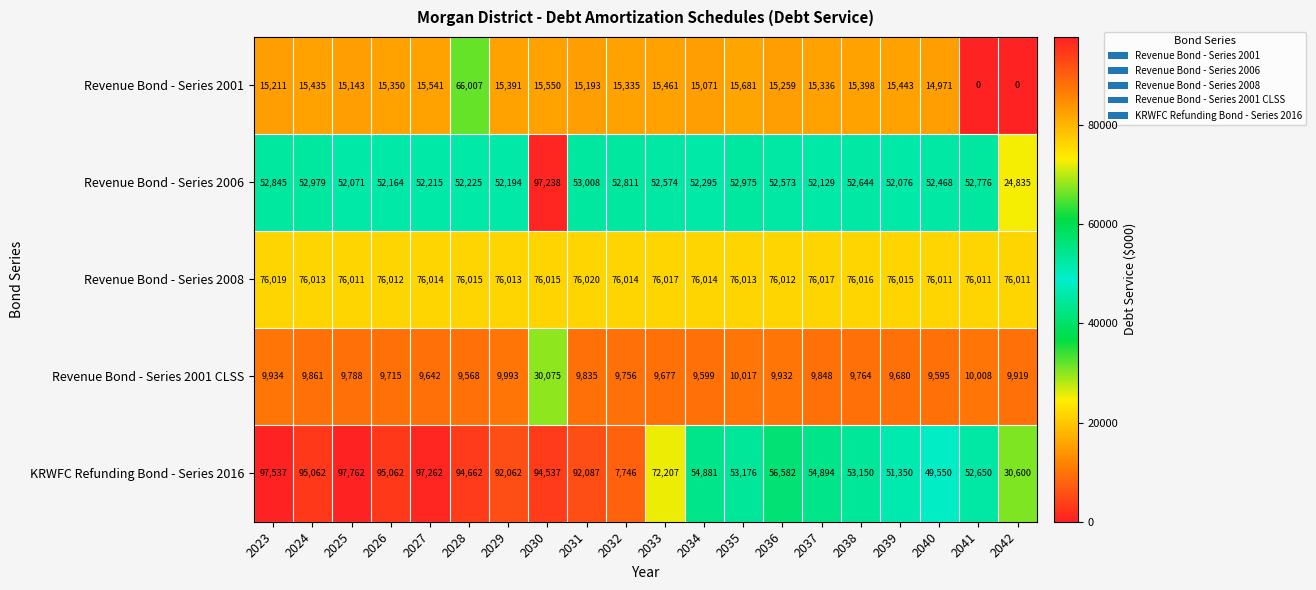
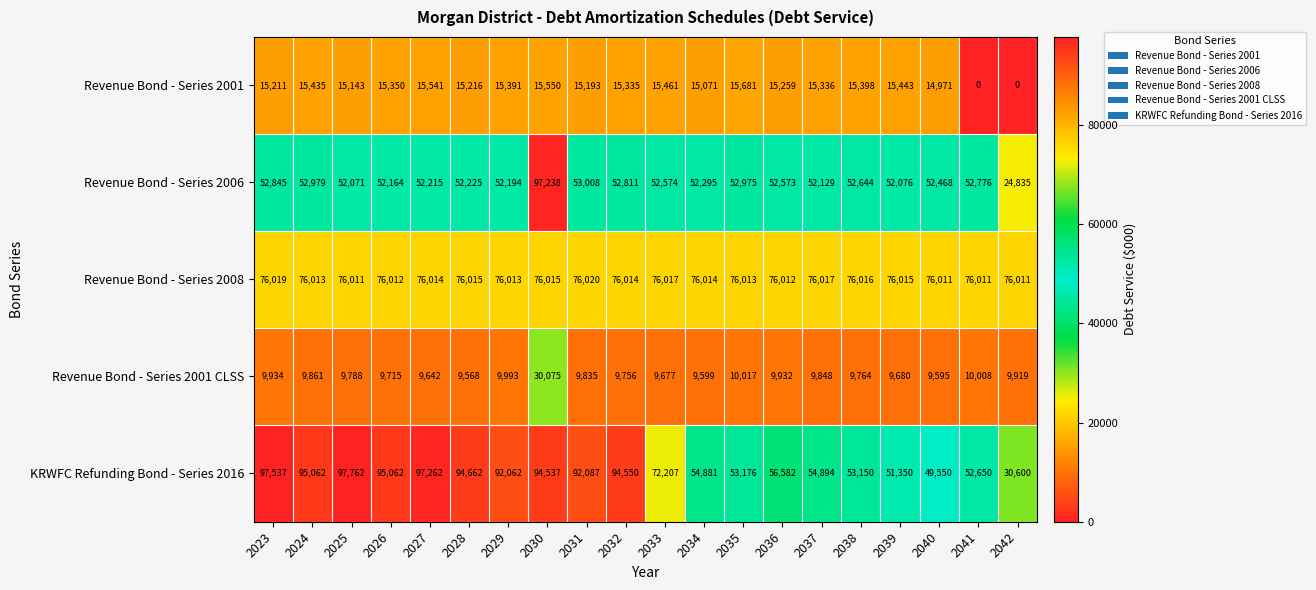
Revenue Bond - Series 2001, 2028: 66,007 -> 15,216
KRWFC Refunding Bond - Series 2016, 2032: 7,746 -> 94,550
